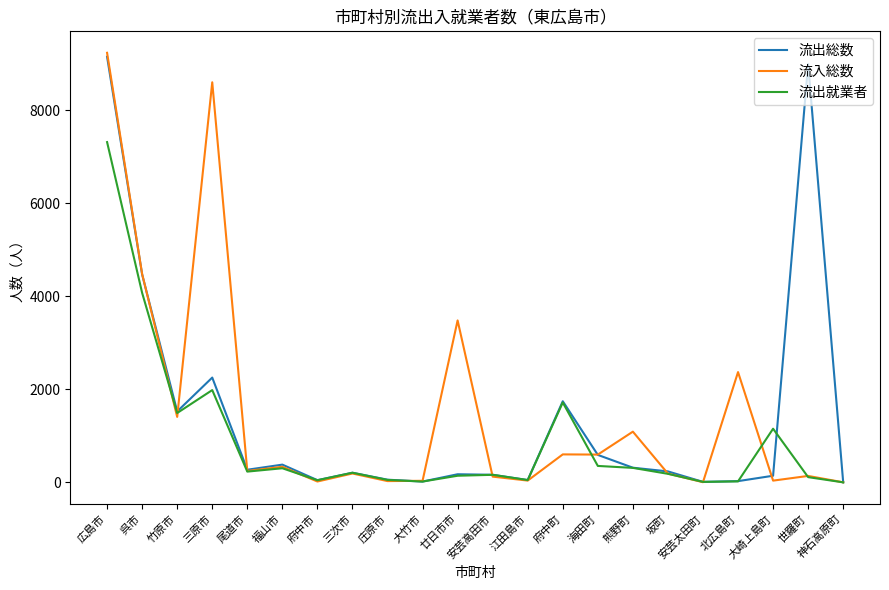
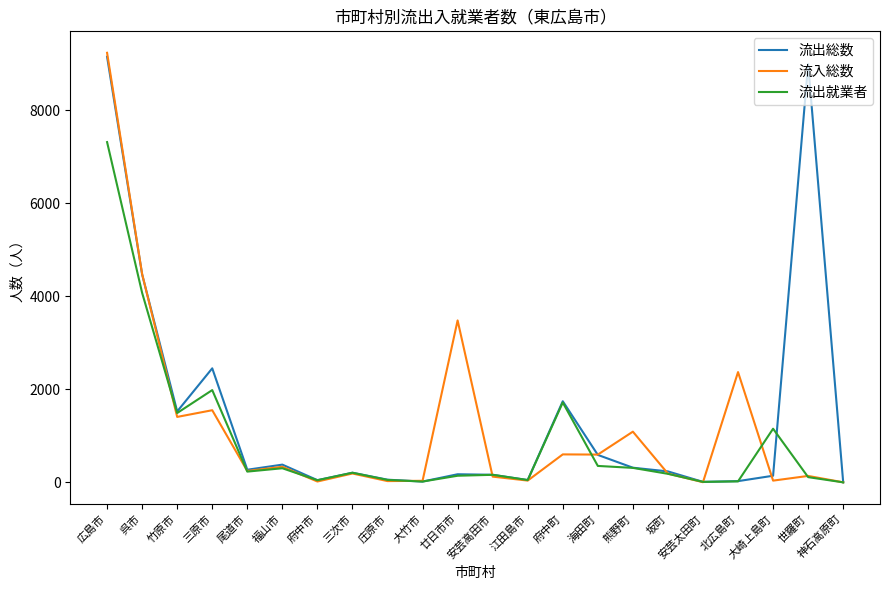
流出総数, 三原市: 2300 -> 2500
流入総数, 三原市: 8600 -> 1600
